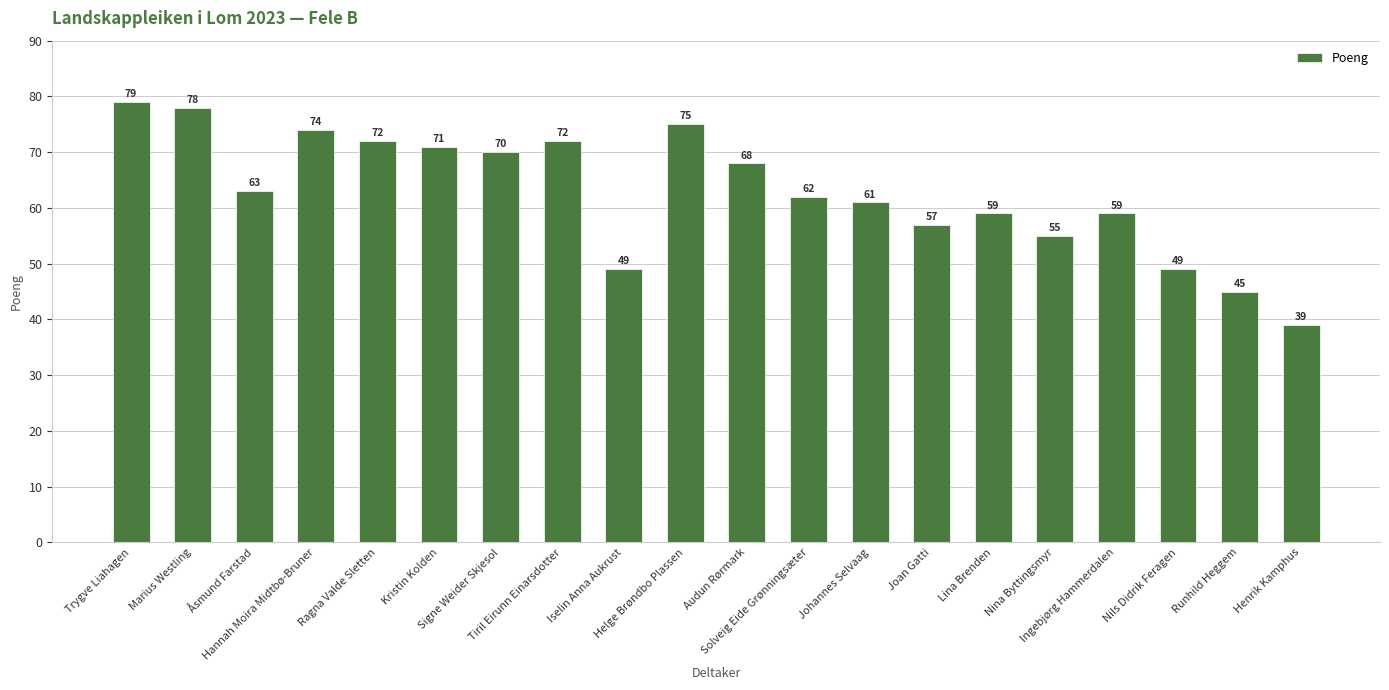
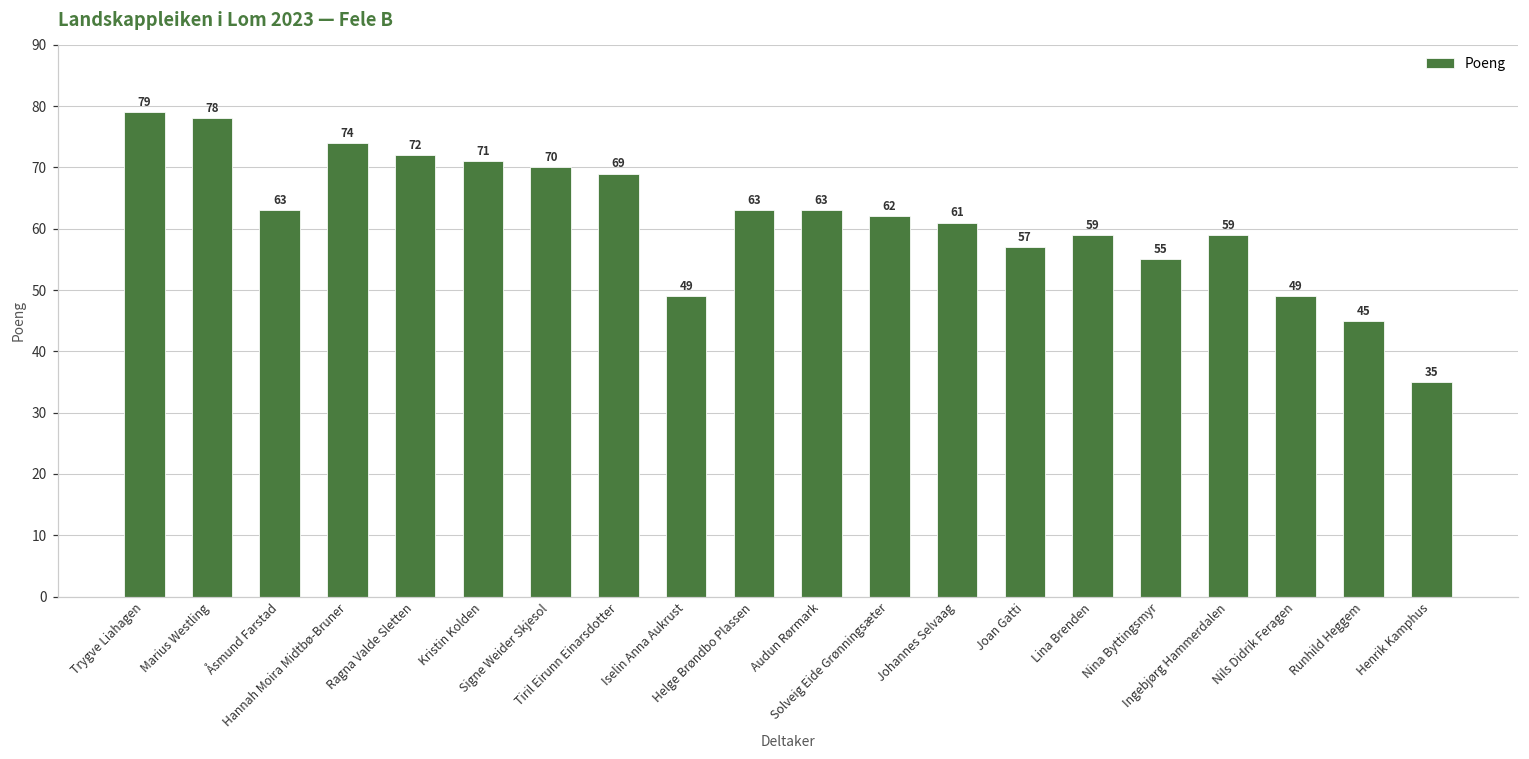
Tiril Eirunn Einarsdotter: 72 -> 69
Helge Brøndbo Plassen: 75 -> 63
Audun Rørmark: 68 -> 63
Henrik Kamphus: 39 -> 35
